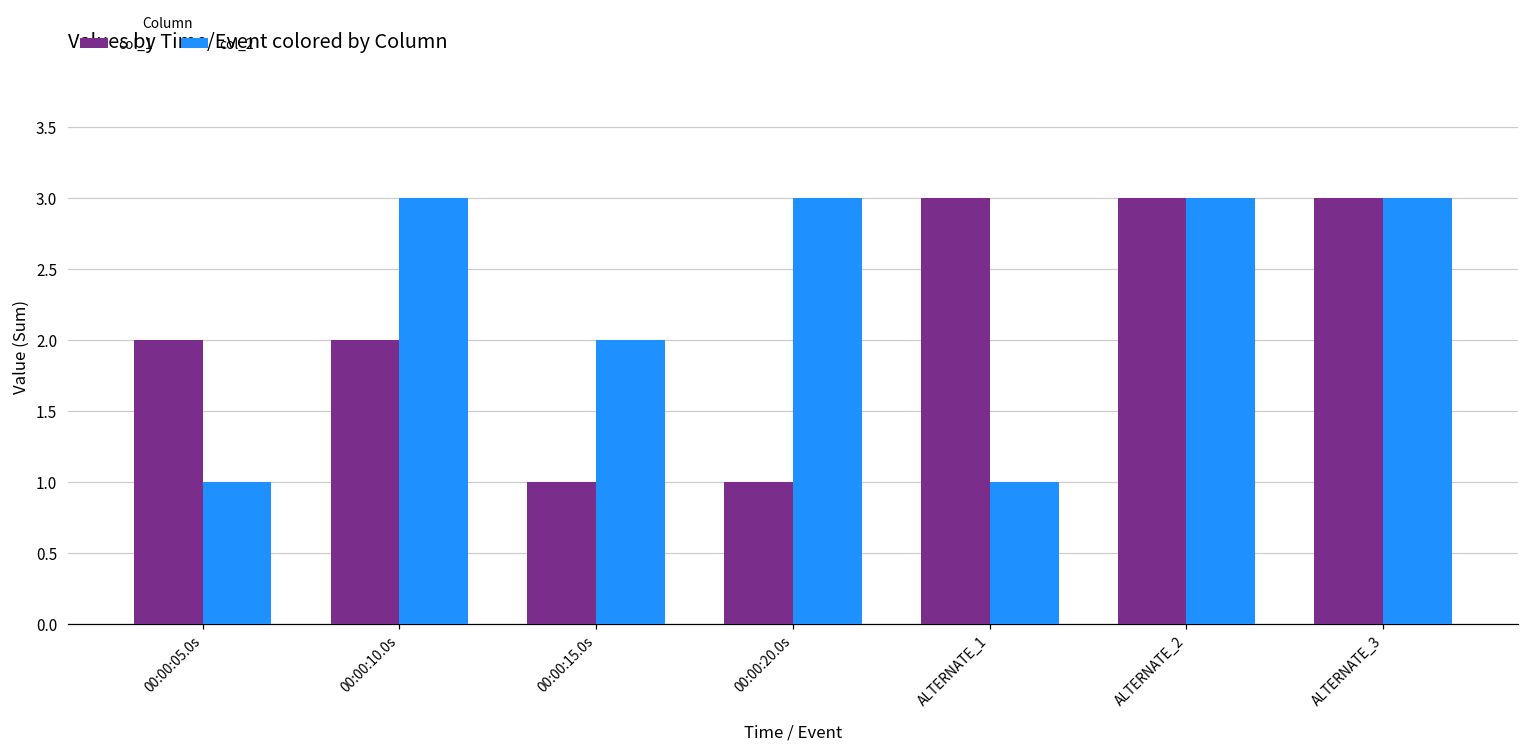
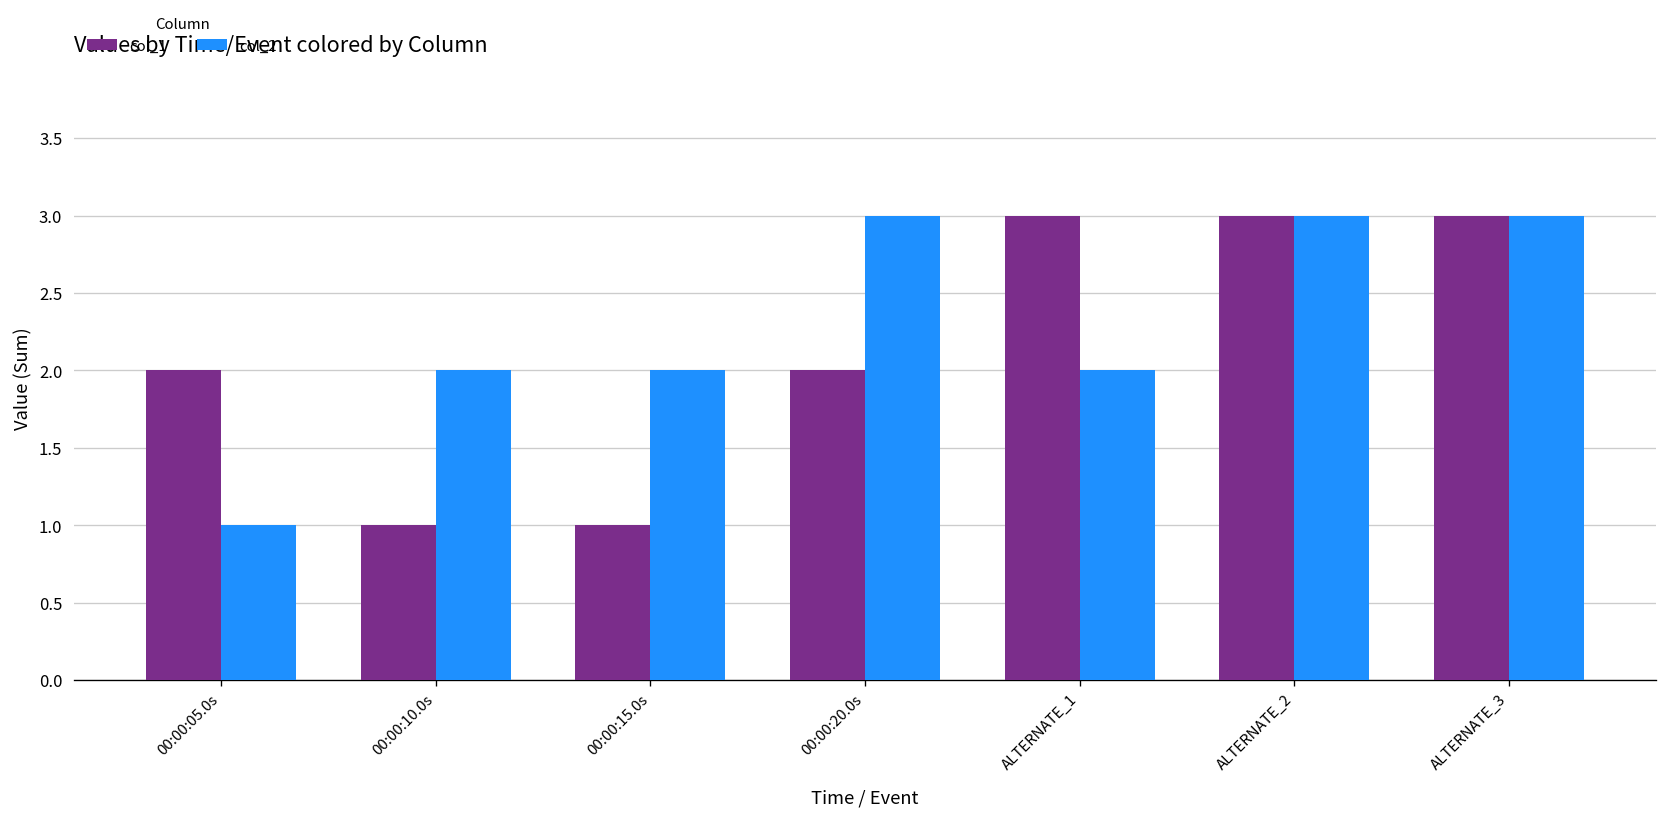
col_1, 00:00:10.0s: 2 -> 1
col_2, 00:00:10.0s: 3 -> 2
col_1, 00:00:20.0s: 1 -> 2
col_2, ALTERNATE_1: 1 -> 2
